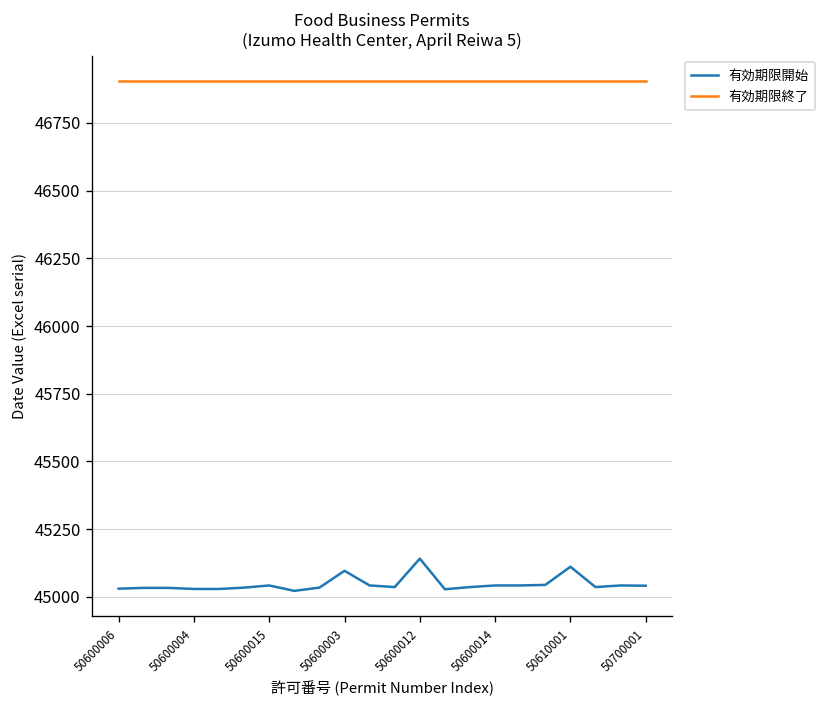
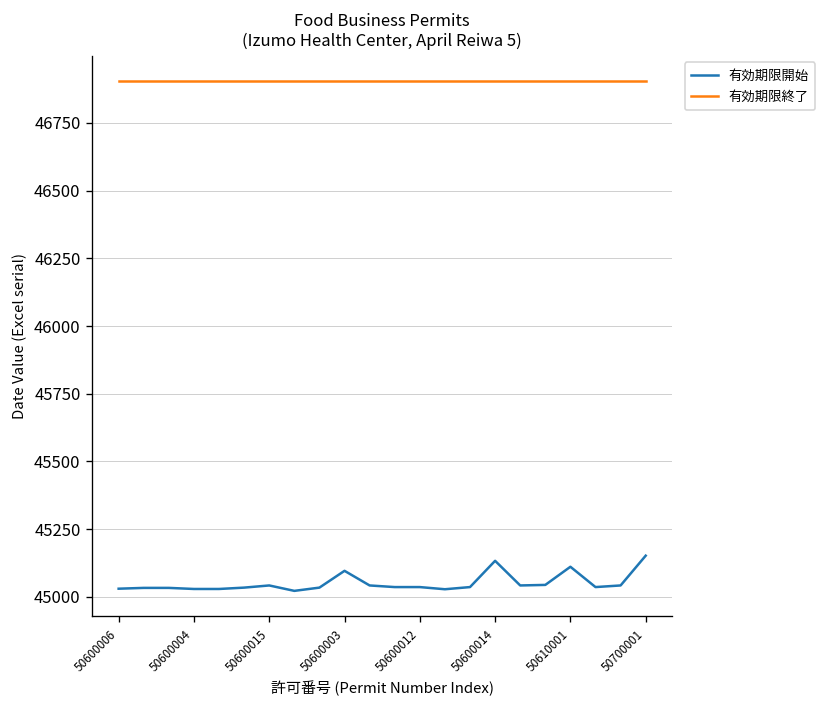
有効期限開始, 50600012: 45140 -> 45040
有効期限開始, 50600014: 45040 -> 45130
有効期限開始, 50700001: 45040 -> 45150
